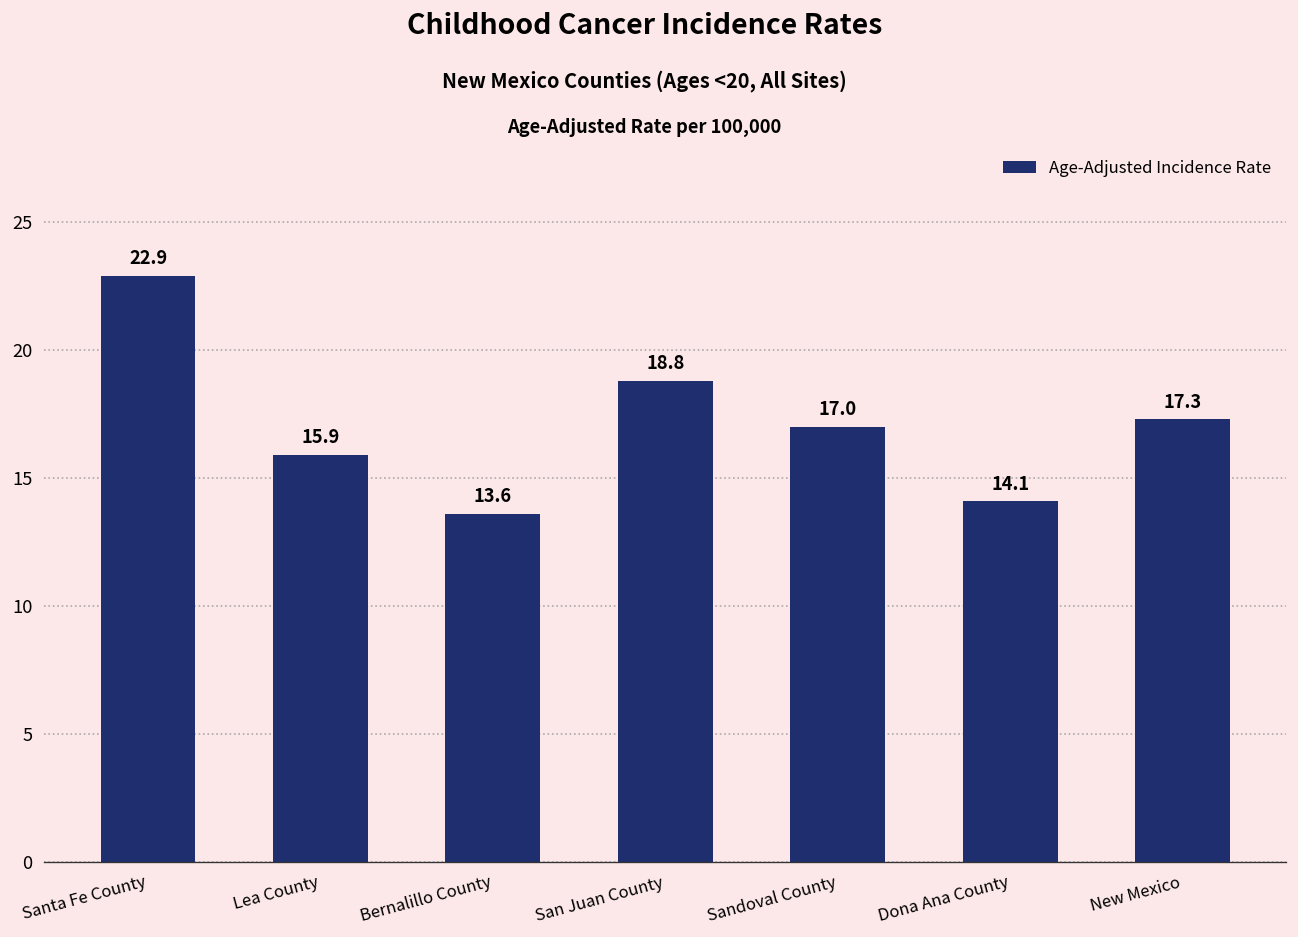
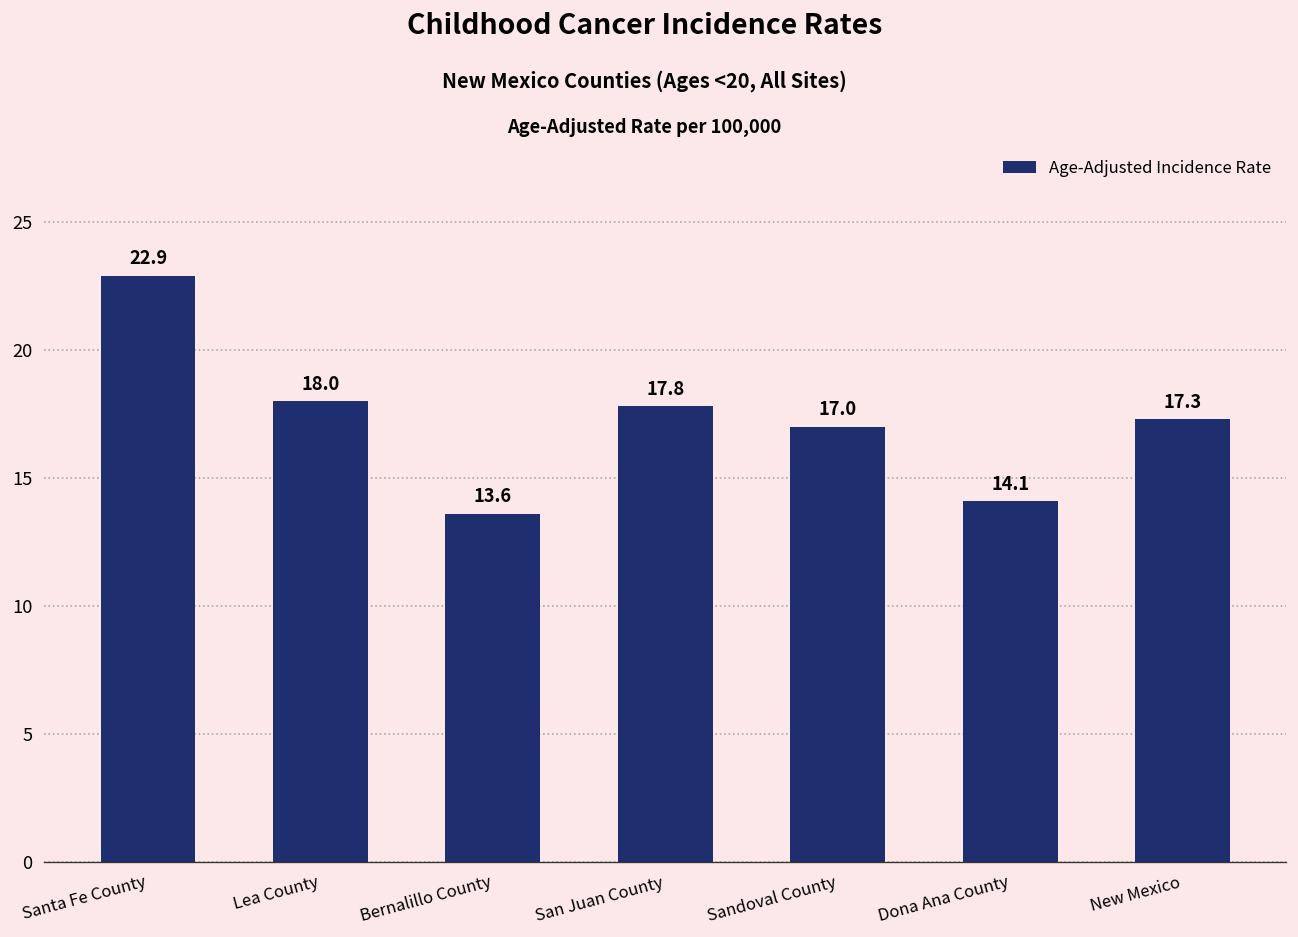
Lea County: 15.9 -> 18.0
San Juan County: 18.8 -> 17.8
